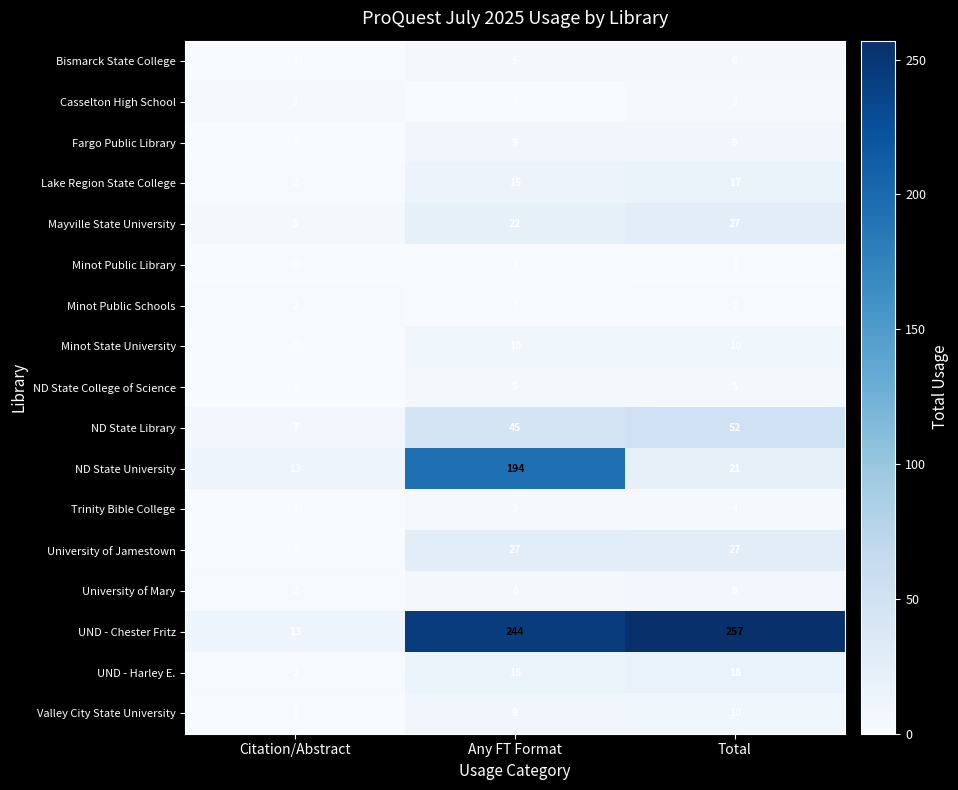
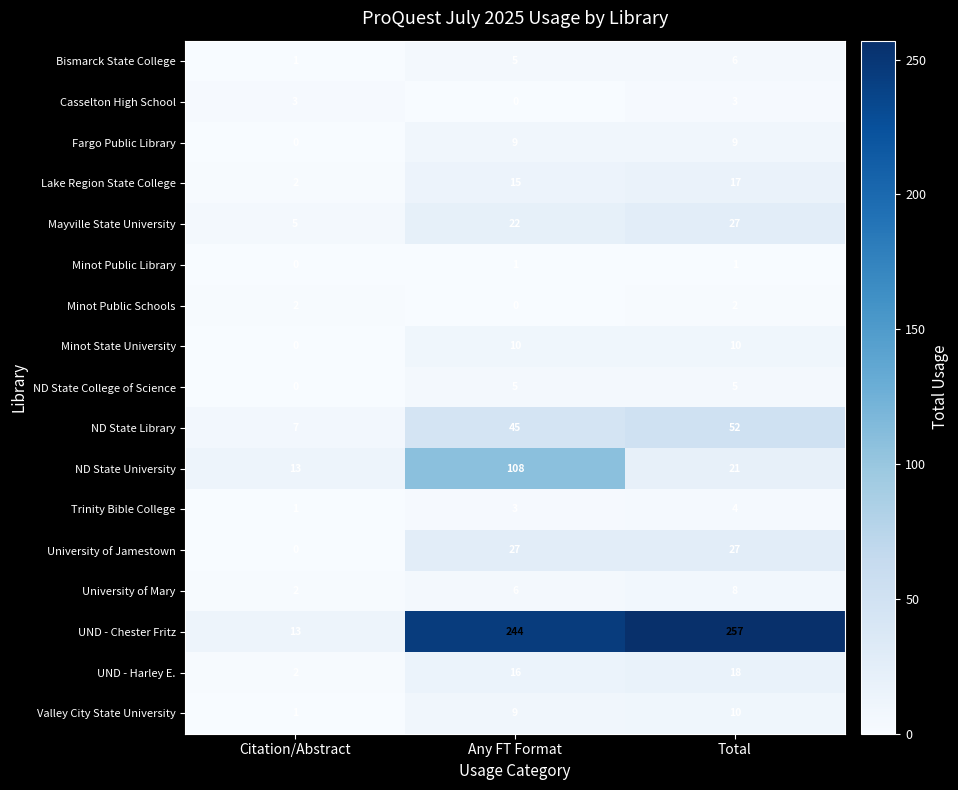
ND State University, Any FT Format: 194 -> 108
